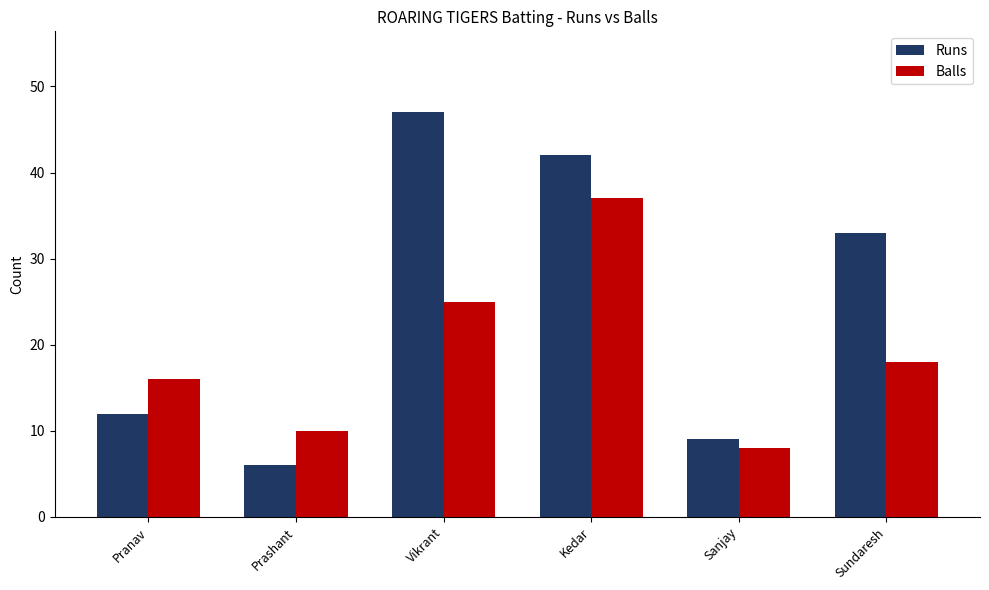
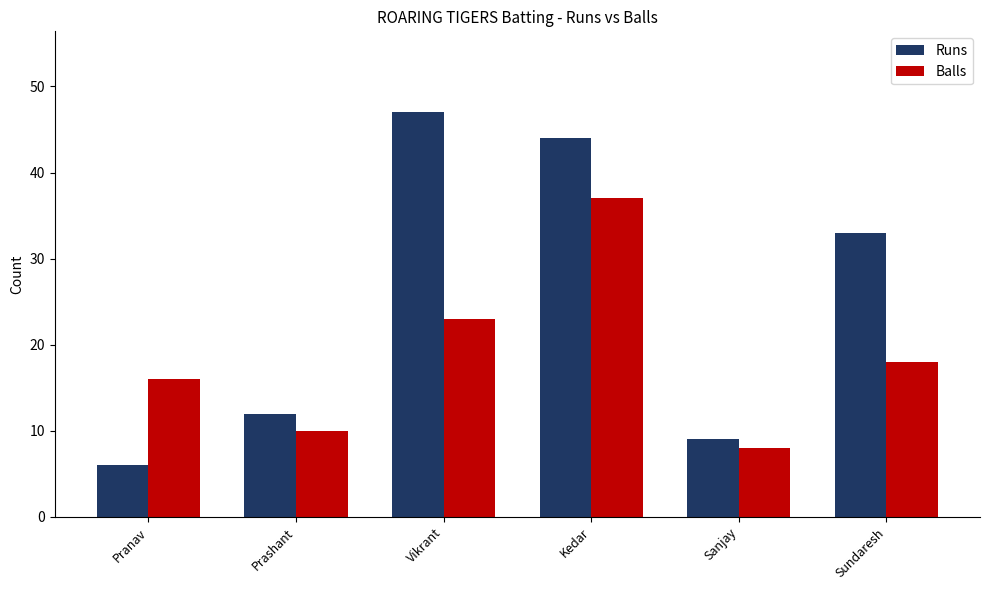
Runs, Pranav: 12 -> 6
Runs, Prashant: 6 -> 12
Balls, Vikrant: 25 -> 23
Runs, Kedar: 42 -> 44
